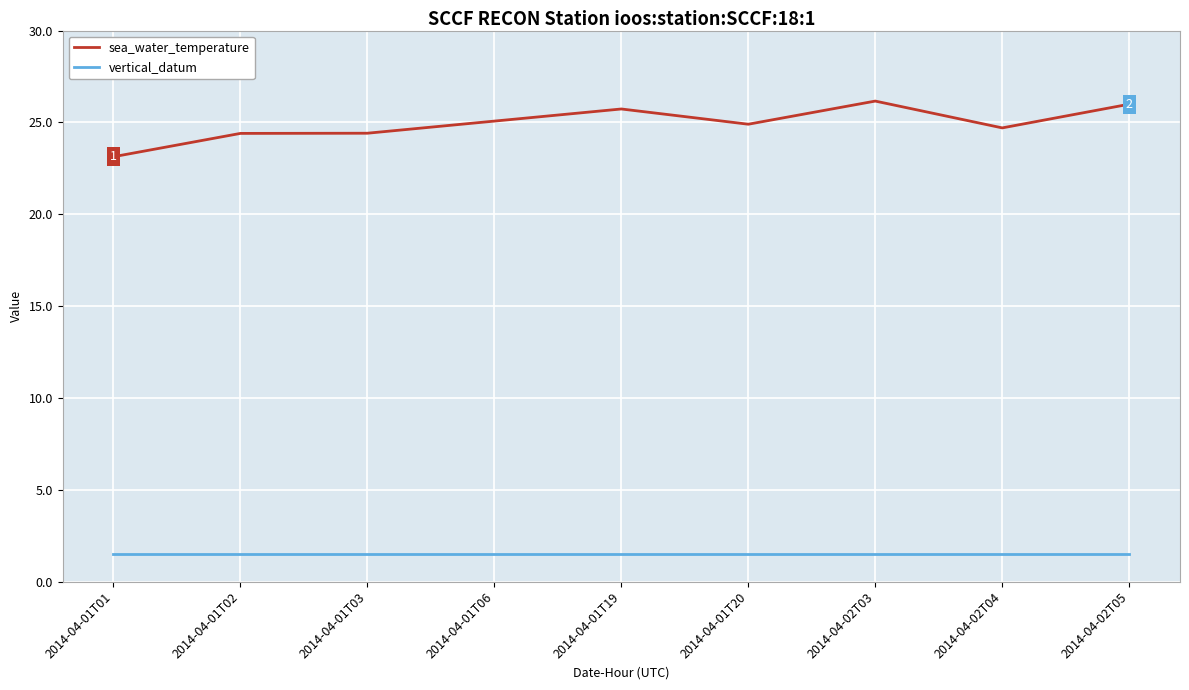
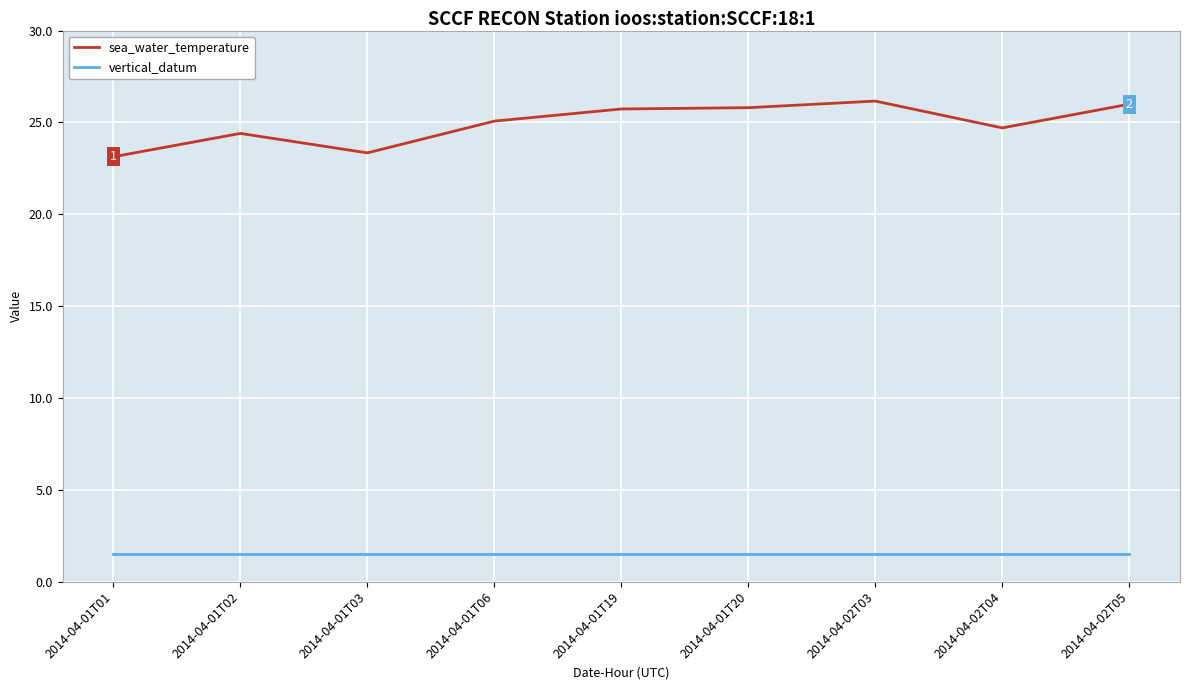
sea_water_temperature, 2014-04-01T03: 24.4 -> 23.3
sea_water_temperature, 2014-04-01T20: 24.9 -> 25.8
